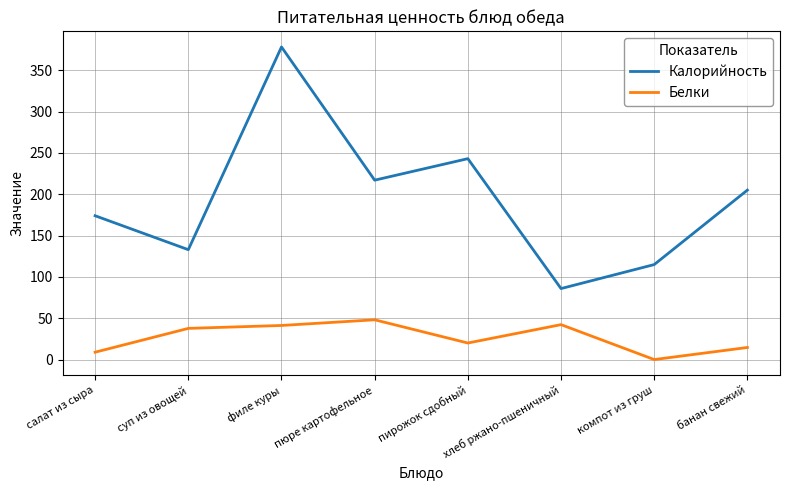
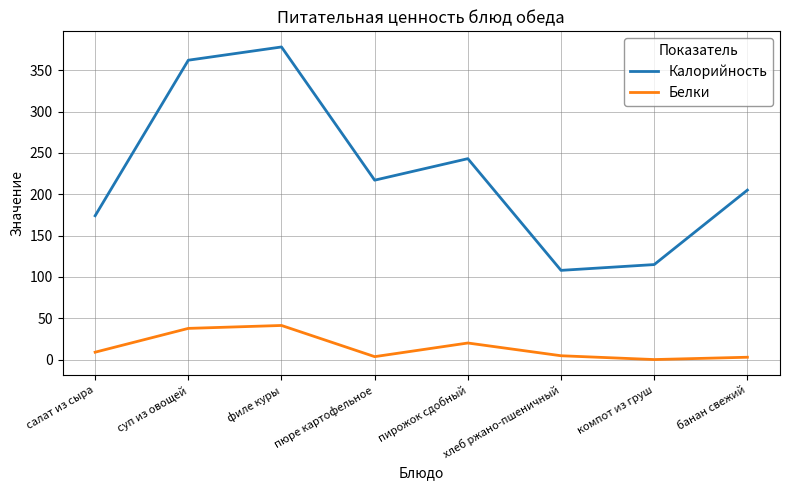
Калорийность, суп из овощей: 130 -> 360
Белки, пюре картофельное: 50 -> 0
Калорийность, хлеб ржано-пшеничный: 90 -> 110
Белки, хлеб ржано-пшеничный: 40 -> 0
Белки, банан свежий: 10 -> 0
